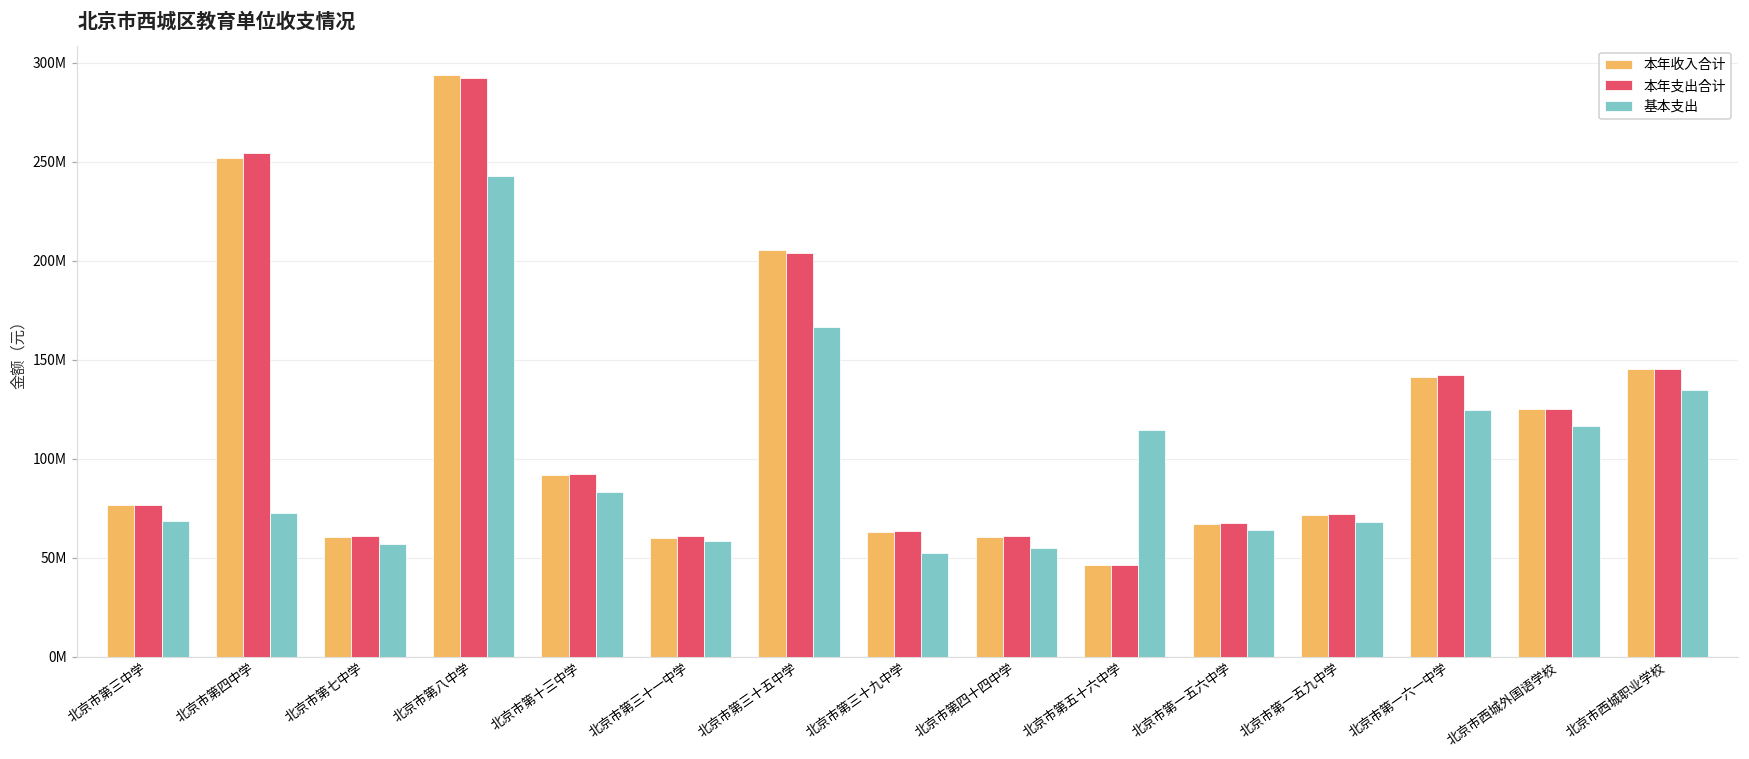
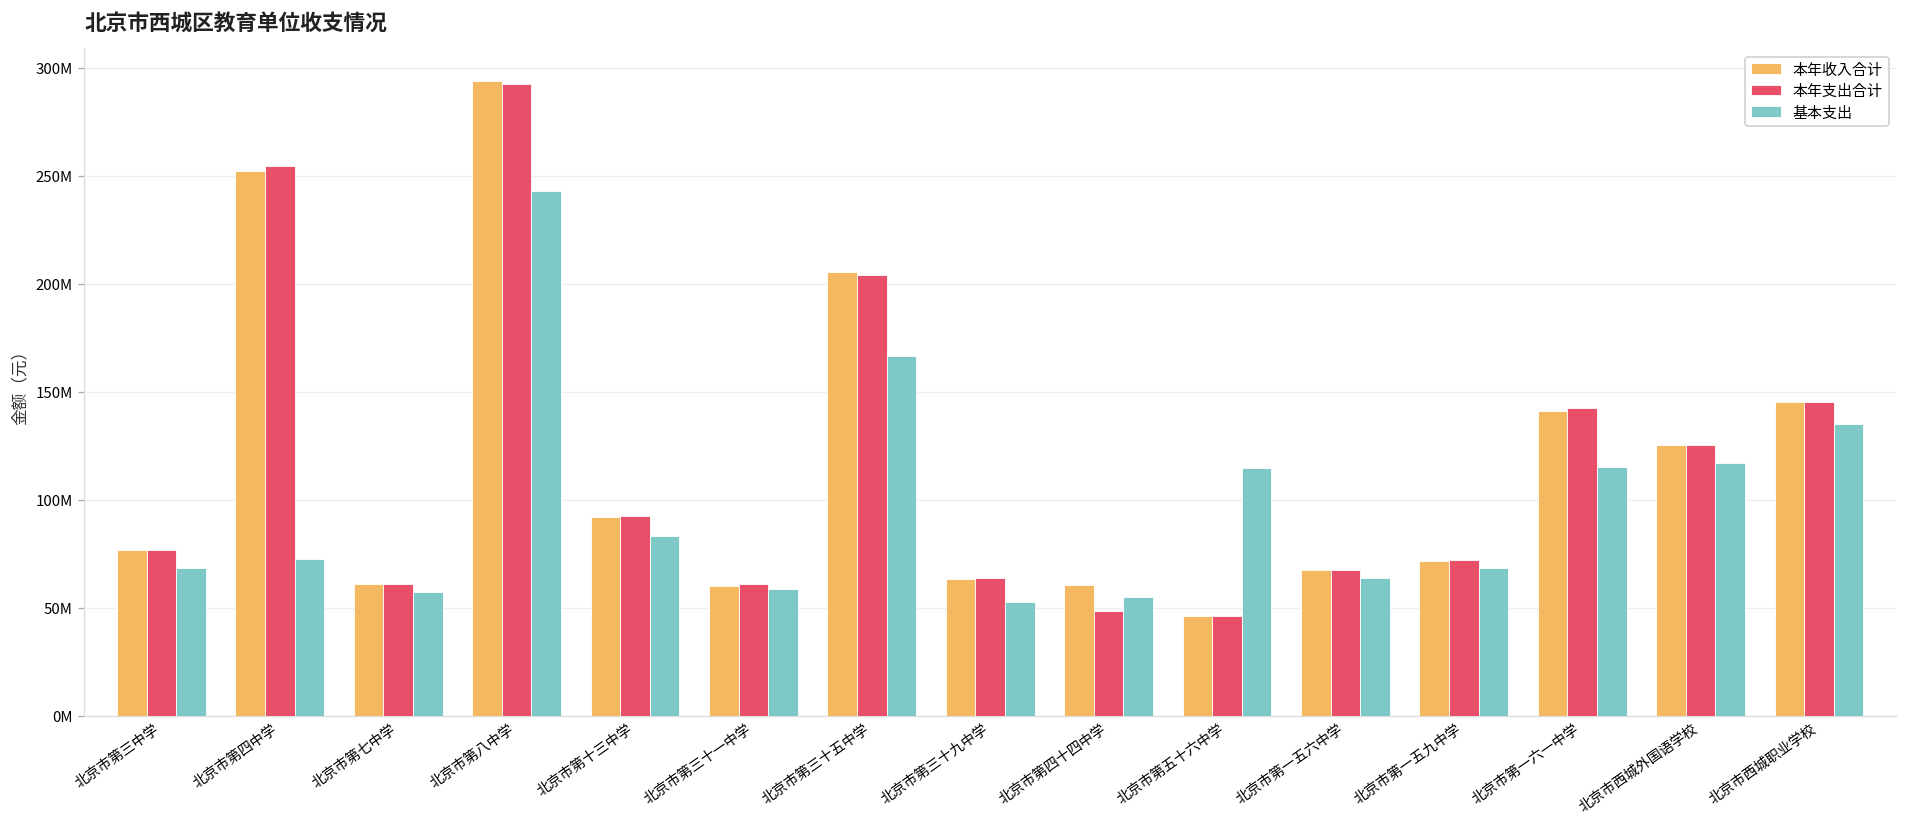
本年支出合计, 北京市第四十四中学: 61000000 -> 49000000
基本支出, 北京市第一六一中学: 124000000 -> 115000000
